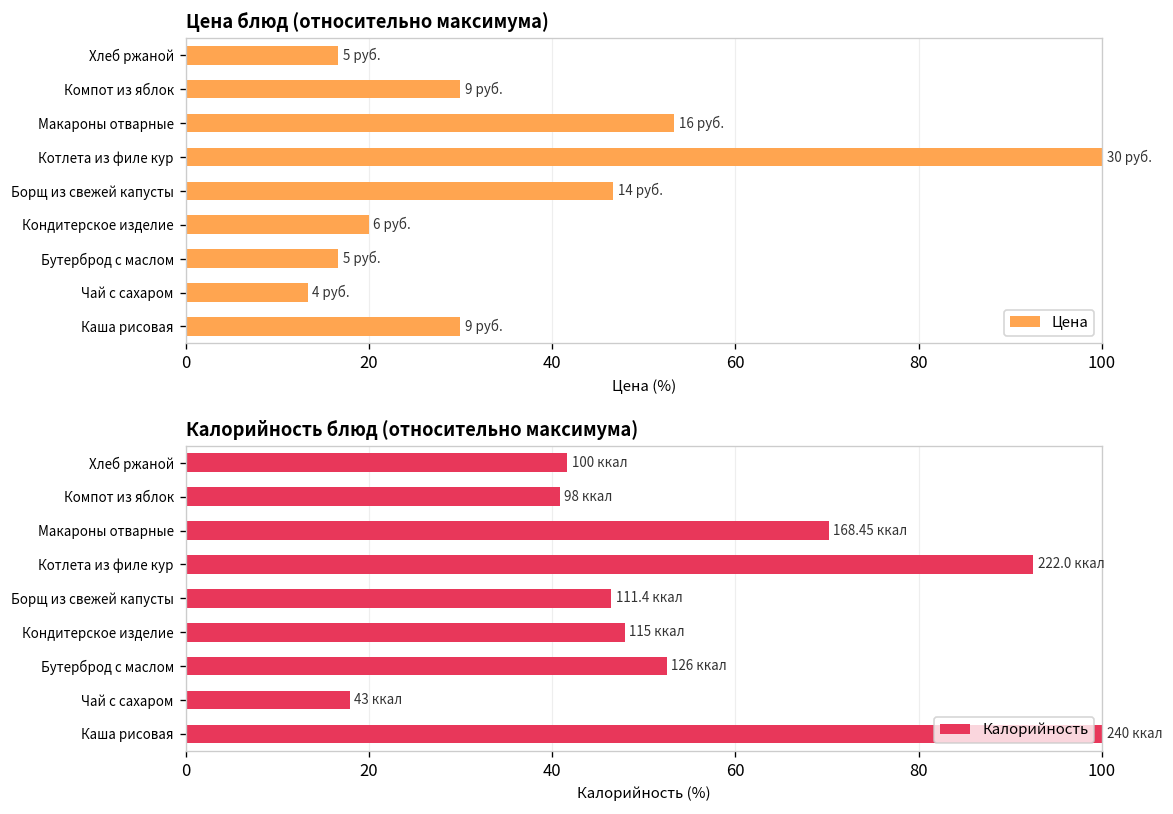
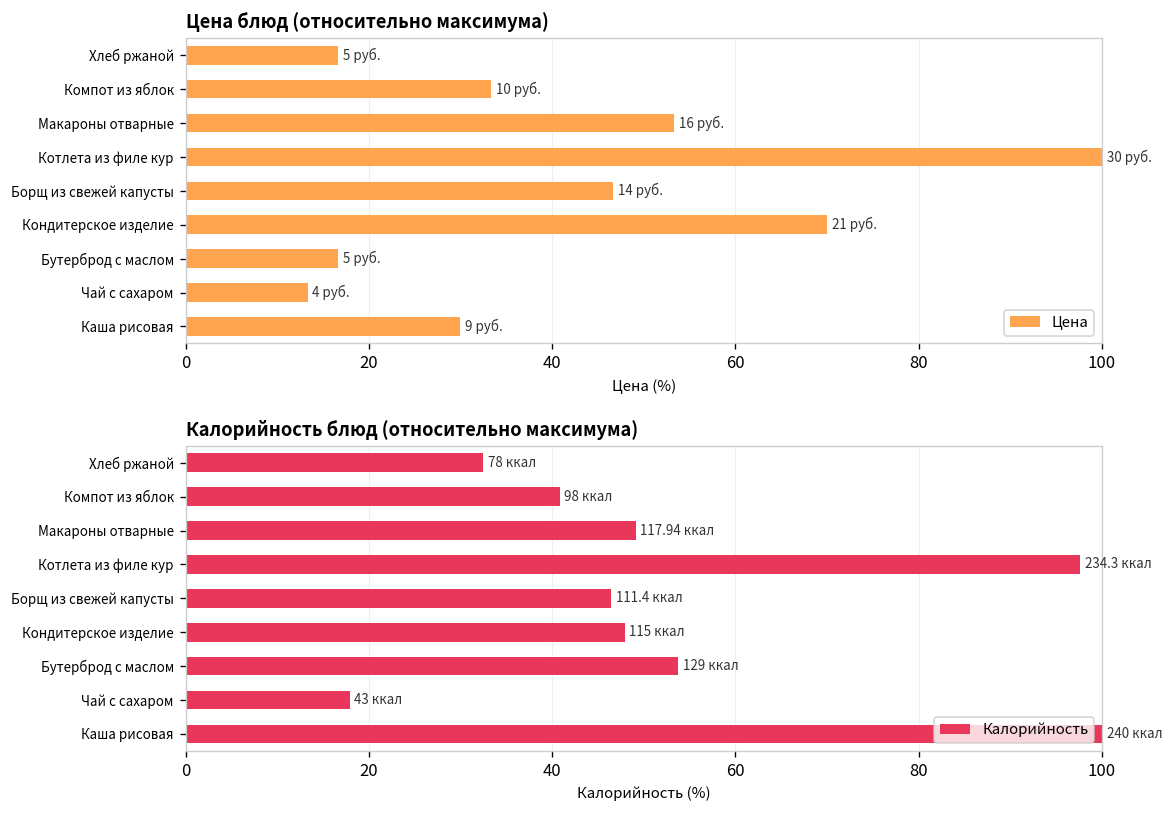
Цена блюд (относительно максимума), Компот из яблок: 9 -> 10
Цена блюд (относительно максимума), Кондитерское изделие: 6 -> 21
Калорийность блюд (относительно максимума), Хлеб ржаной: 100 -> 78
Калорийность блюд (относительно максимума), Макароны отварные: 168.45 -> 117.94
Калорийность блюд (относительно максимума), Котлета из филе кур: 222.0 -> 234.3
Калорийность блюд (относительно максимума), Бутерброд с маслом: 126 -> 129
